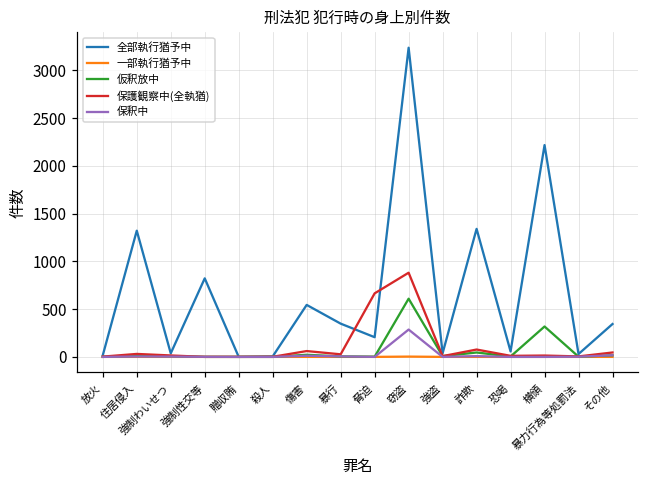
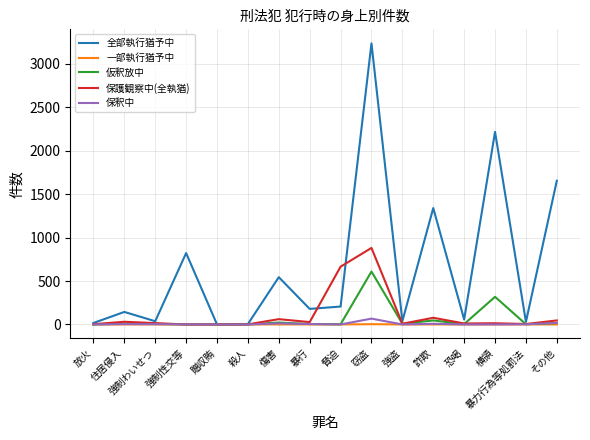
全部執行猶予中, 住居侵入: 1300 -> 100
全部執行猶予中, 暴行: 300 -> 200
保釈中, 窃盗: 300 -> 100
全部執行猶予中, その他: 300 -> 1700
